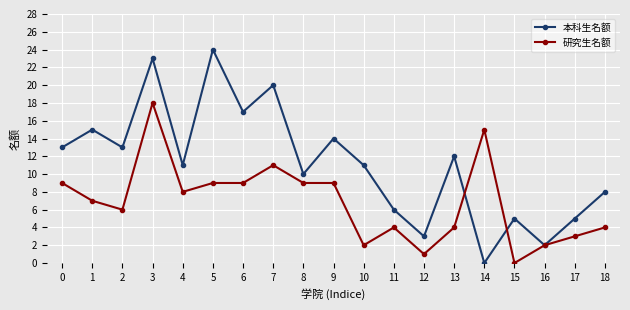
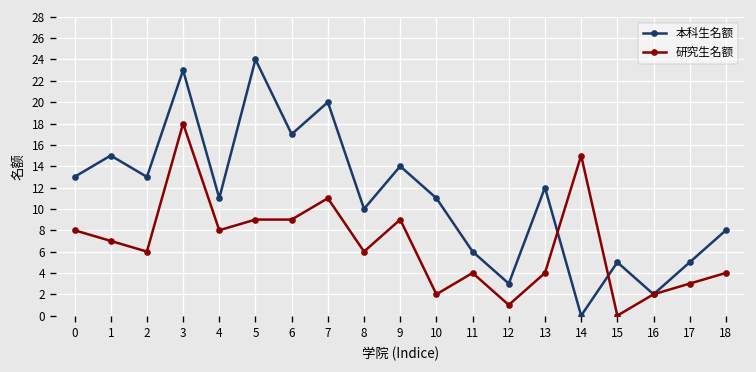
研究生名额, 0: 9 -> 8
研究生名额, 8: 9 -> 6
